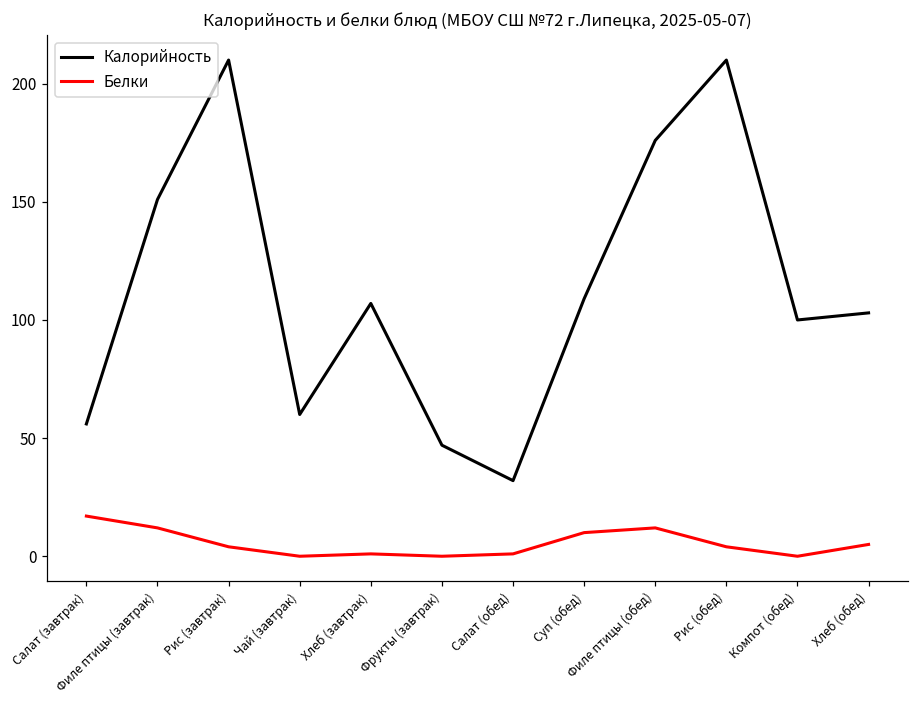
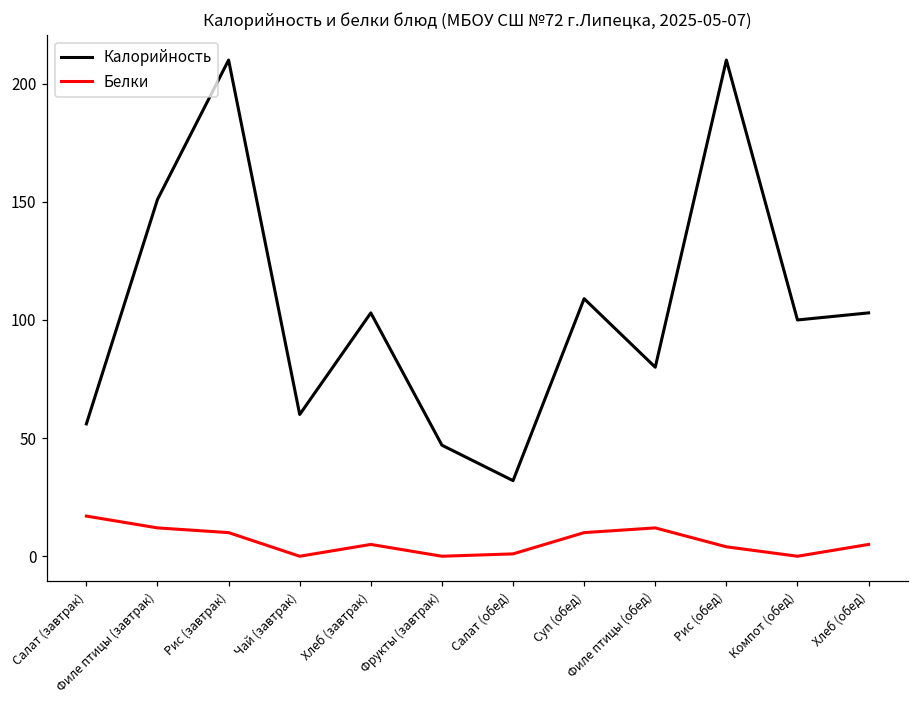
Белки, Рис (завтрак): 4 -> 10
Калорийность, Хлеб (завтрак): 107 -> 103
Белки, Хлеб (завтрак): 1 -> 5
Калорийность, Филе птицы (обед): 176 -> 80
